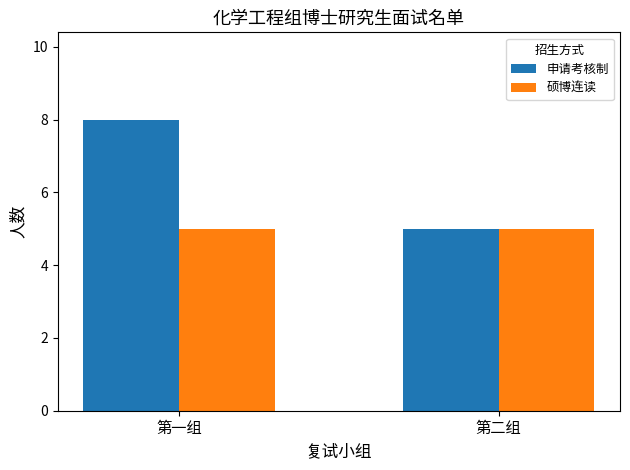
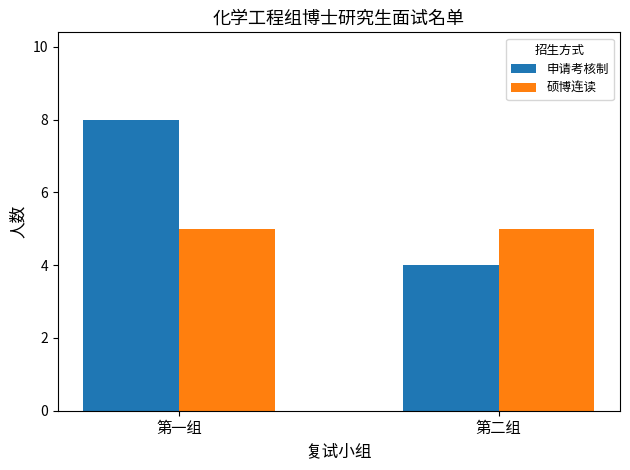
申请考核制, 第二组: 5 -> 4
